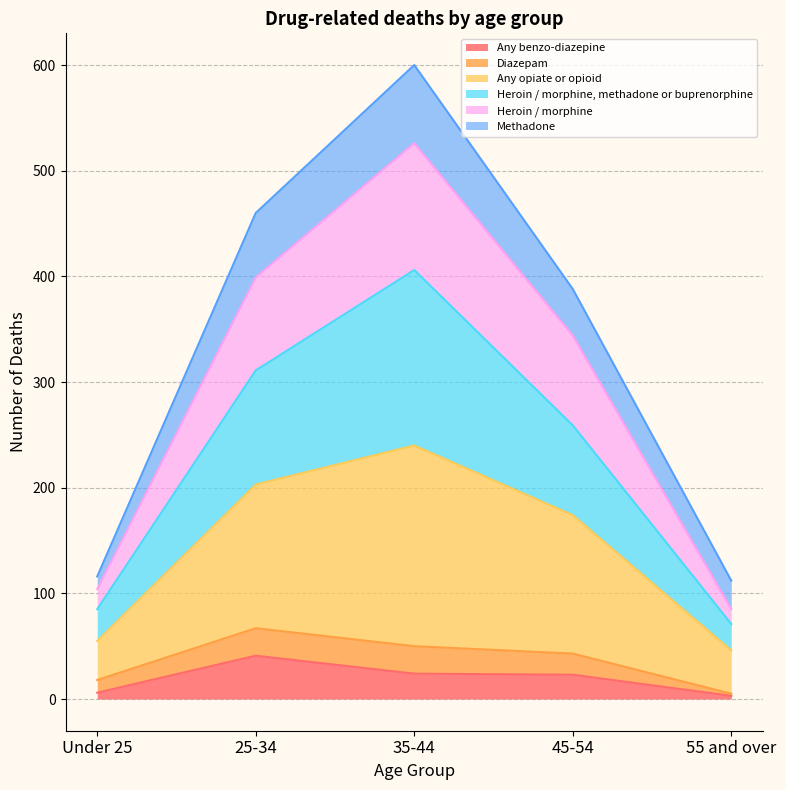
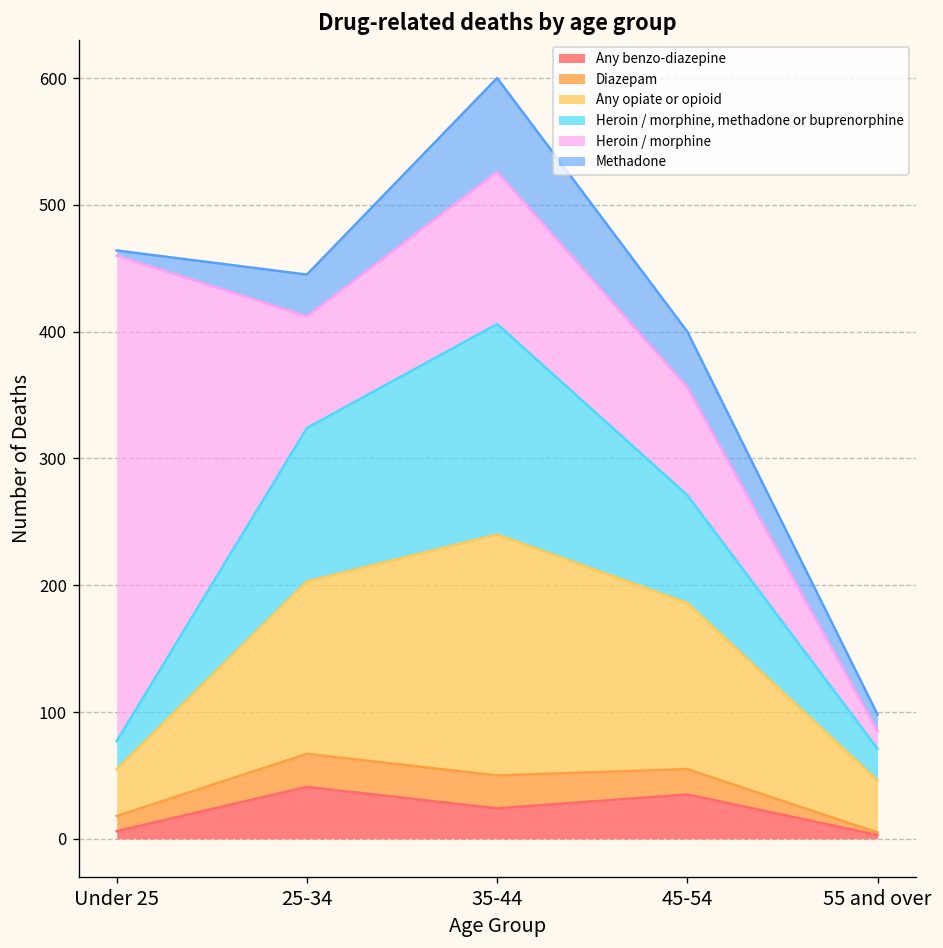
Heroin / morphine, methadone or buprenorphine, Under 25: 30 -> 22
Heroin / morphine, Under 25: 19 -> 383
Methadone, Under 25: 12 -> 4
Heroin / morphine, methadone or buprenorphine, 25-34: 108 -> 121
Methadone, 25-34: 61 -> 33
Any benzo-diazepine, 45-54: 23 -> 35
Methadone, 55 and over: 27 -> 13
